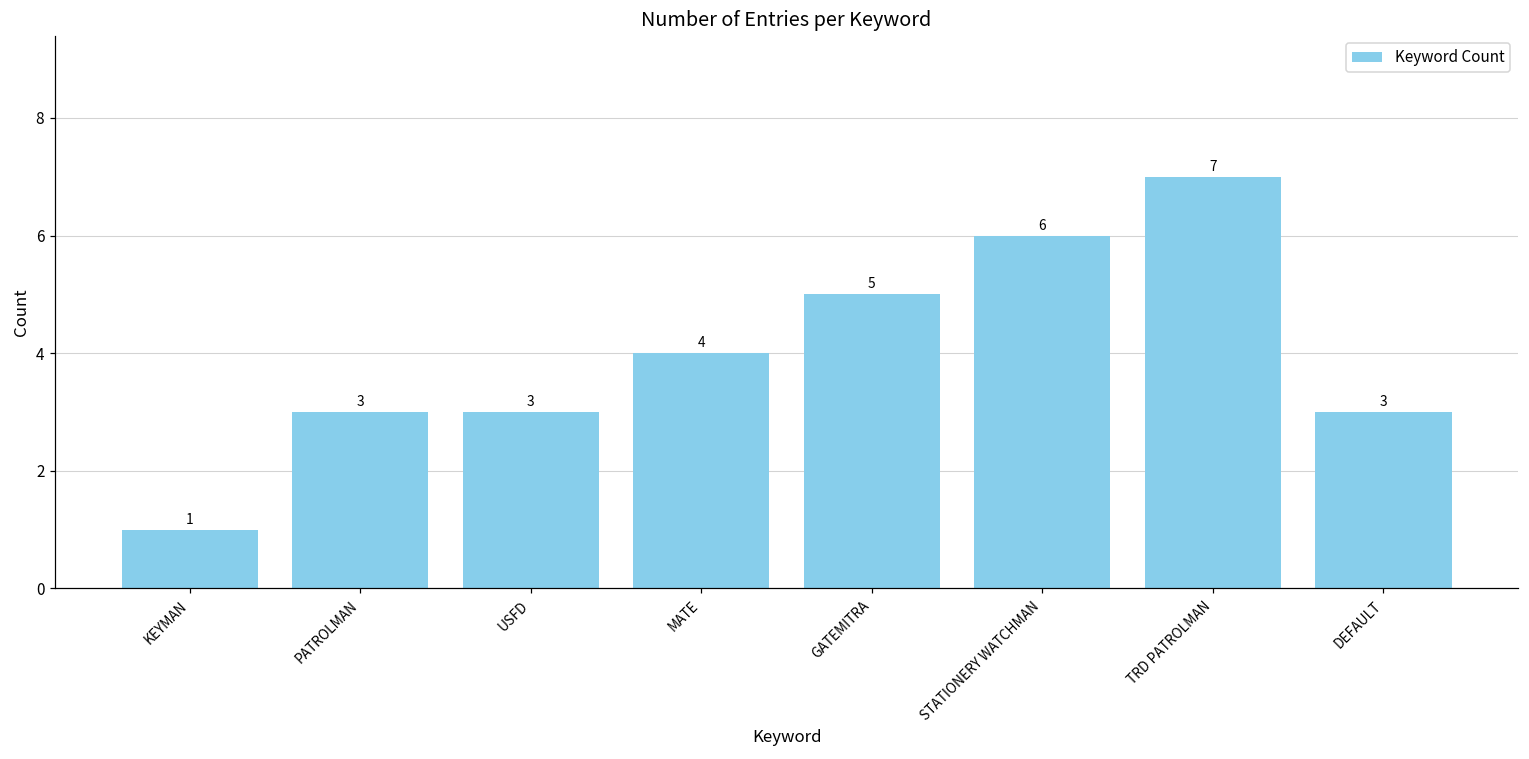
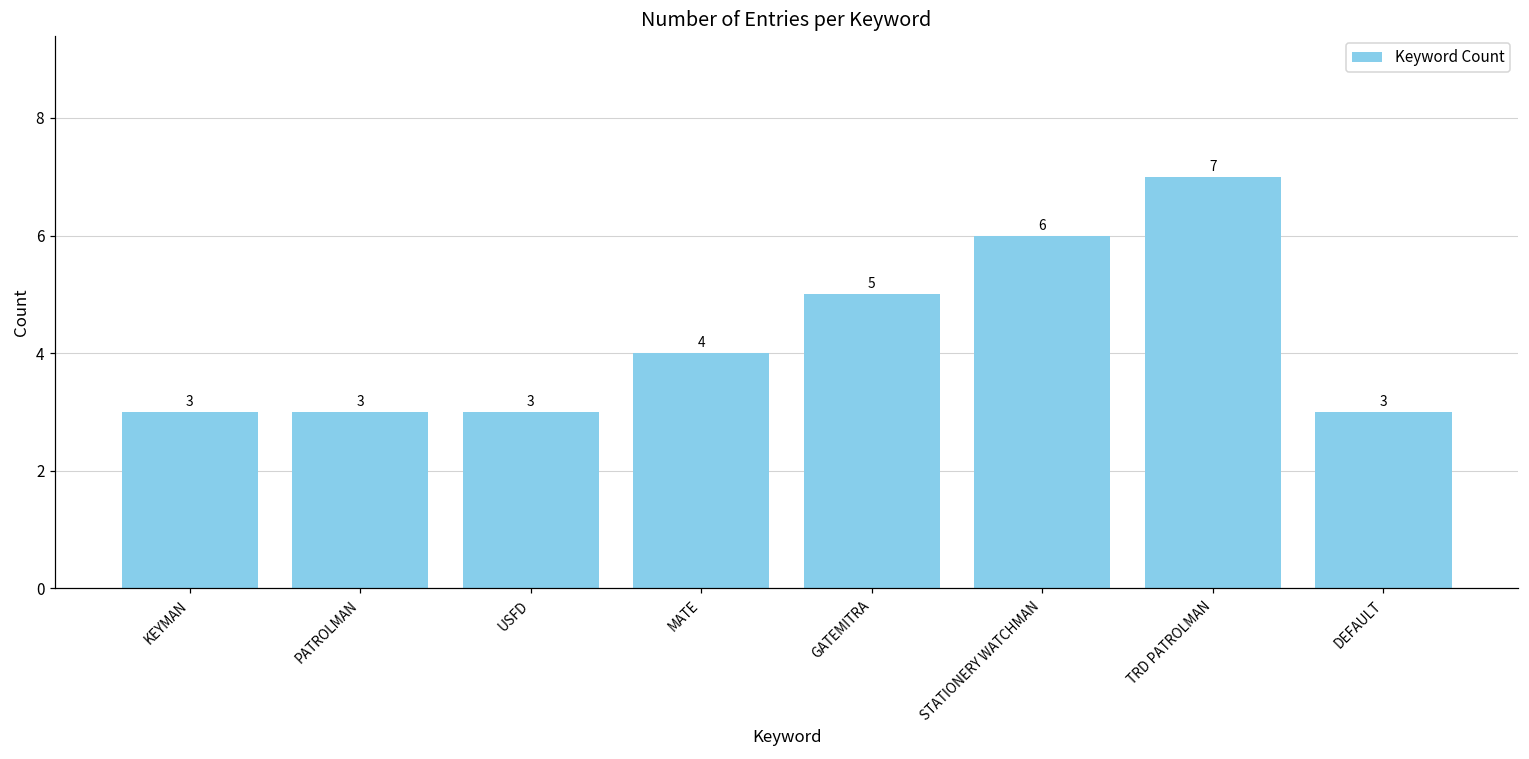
KEYMAN: 1 -> 3
